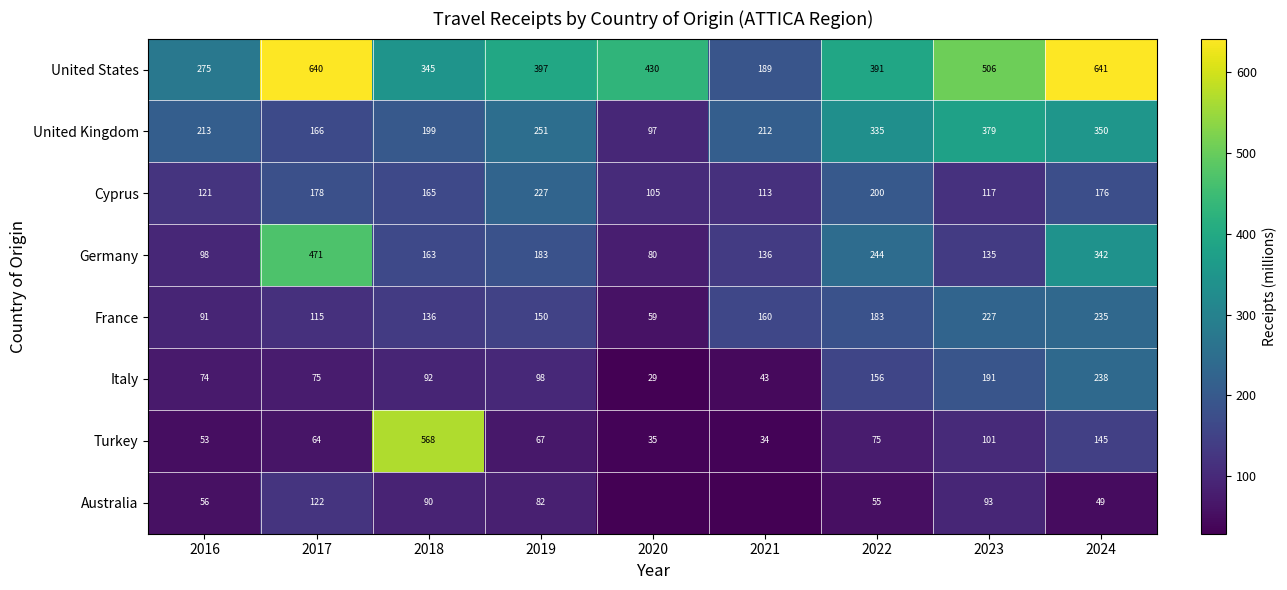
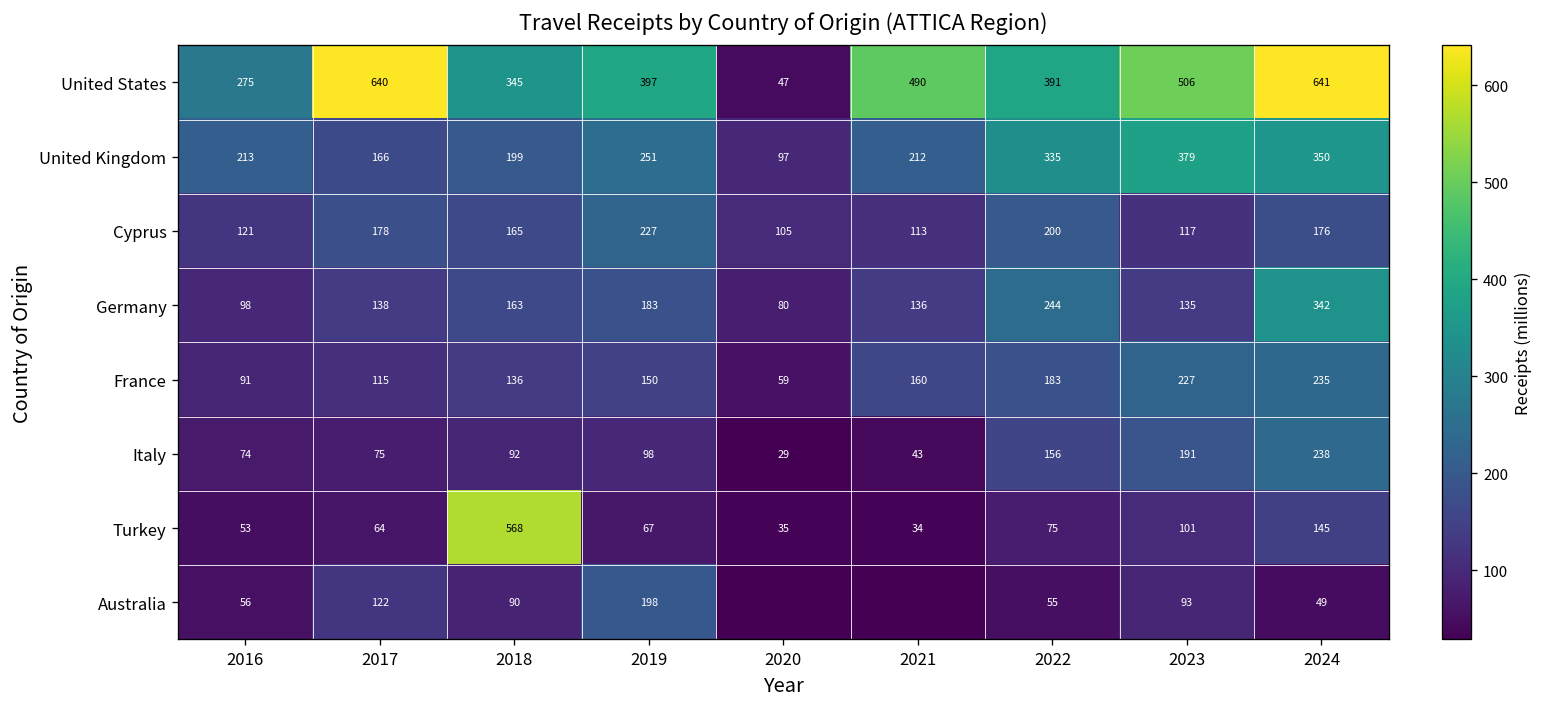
United States, 2020: 430 -> 47
United States, 2021: 189 -> 490
Germany, 2017: 471 -> 138
Australia, 2019: 82 -> 198
